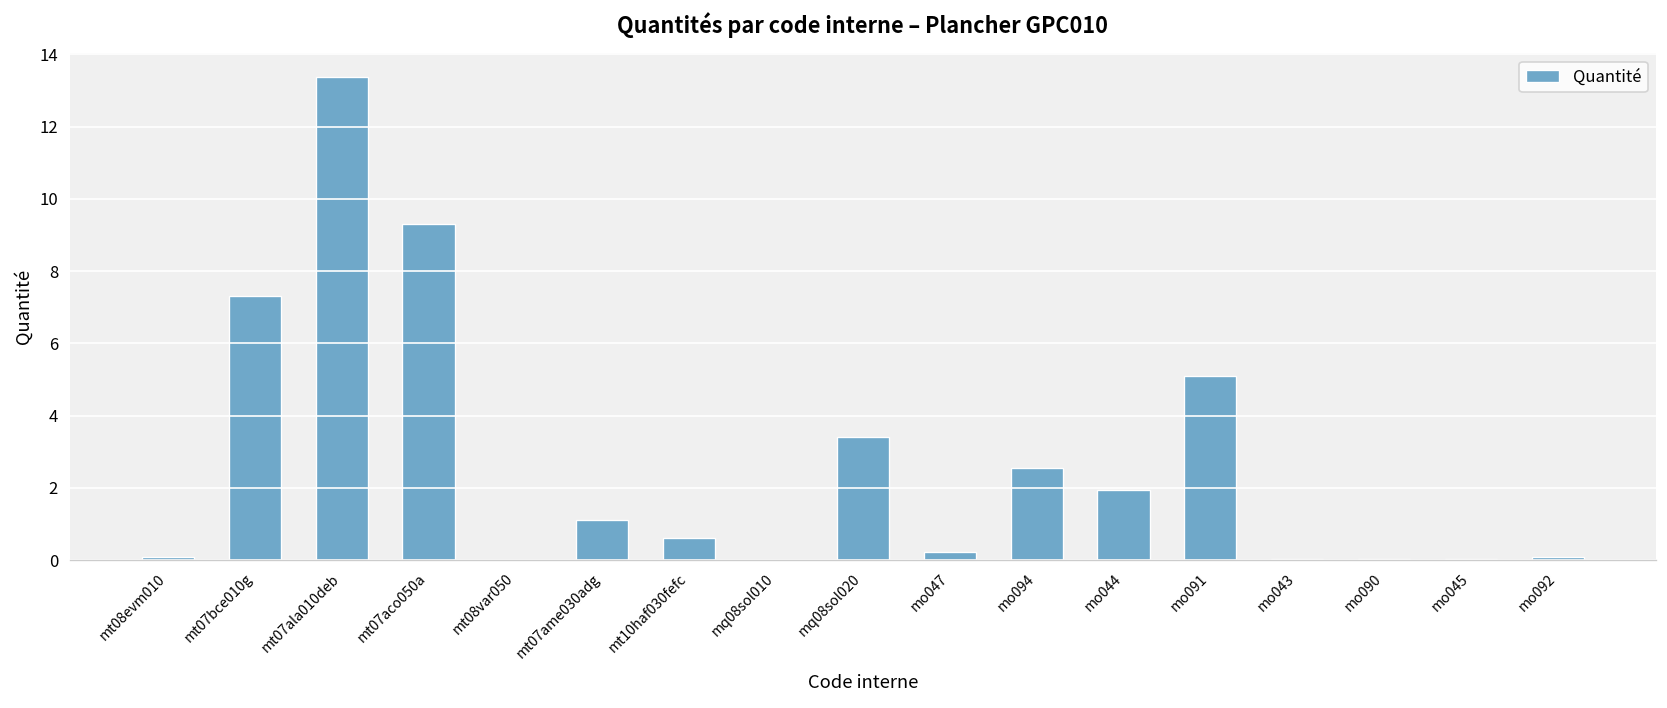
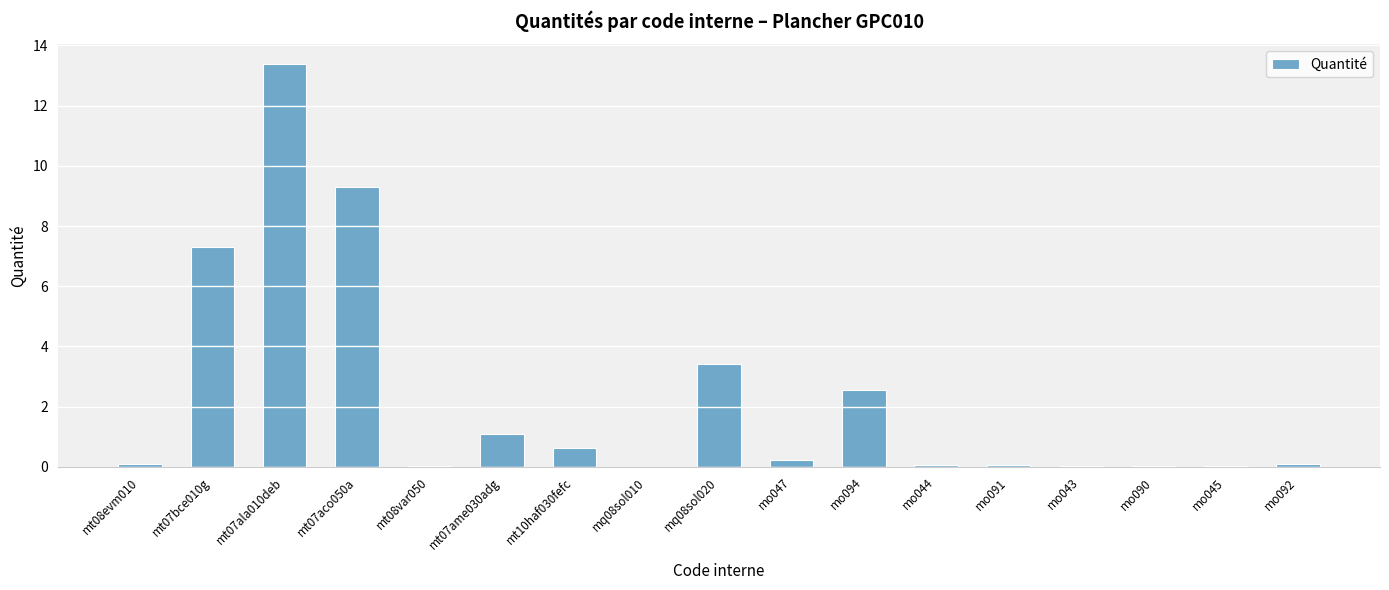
mo044: 1.9 -> 0.1
mo091: 5.1 -> 0.1
